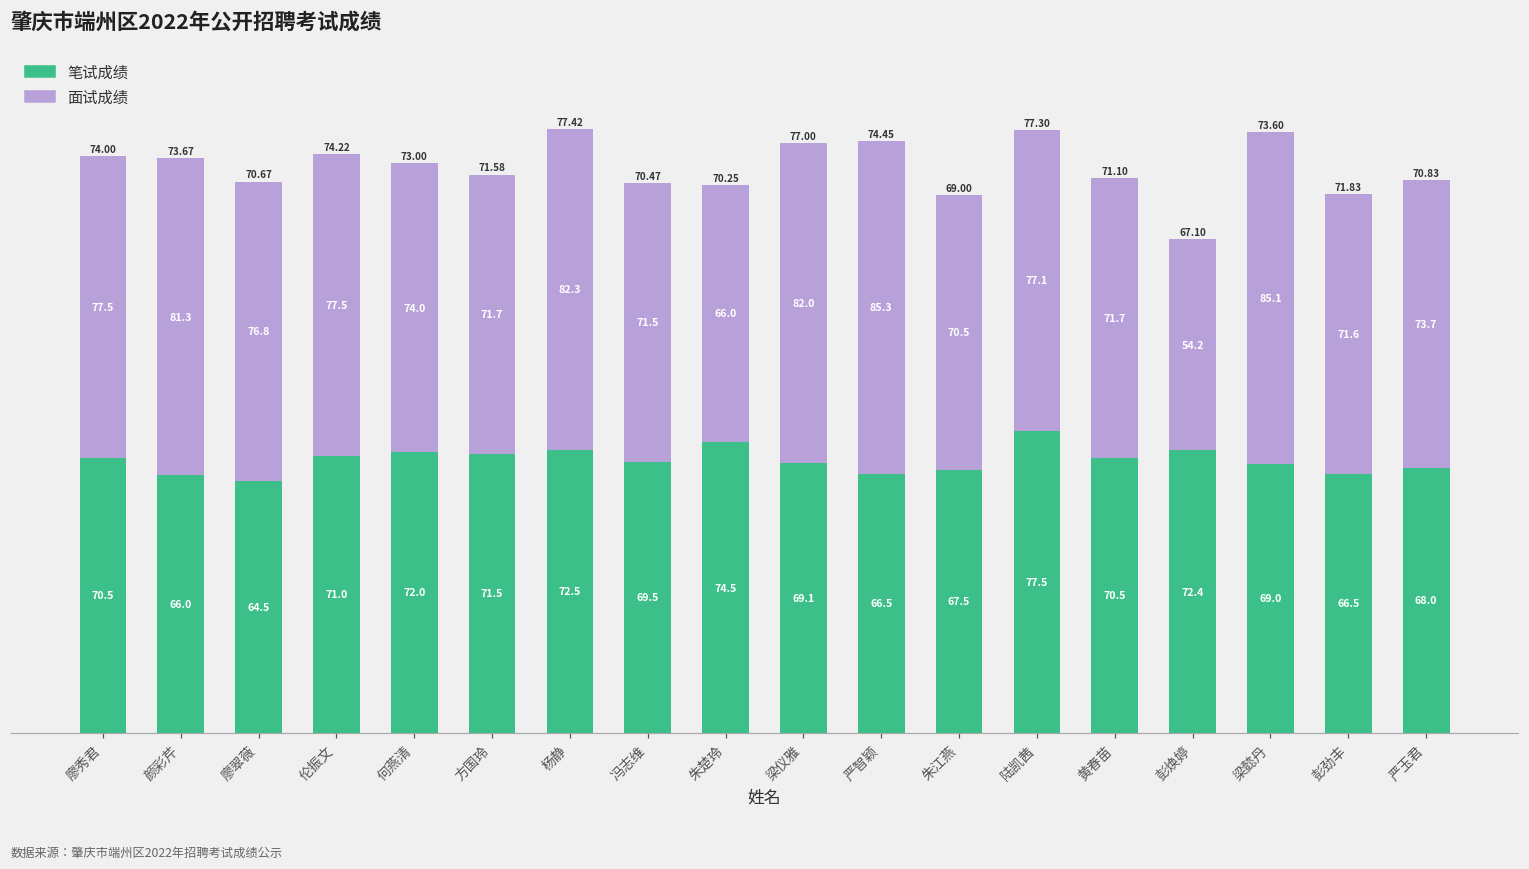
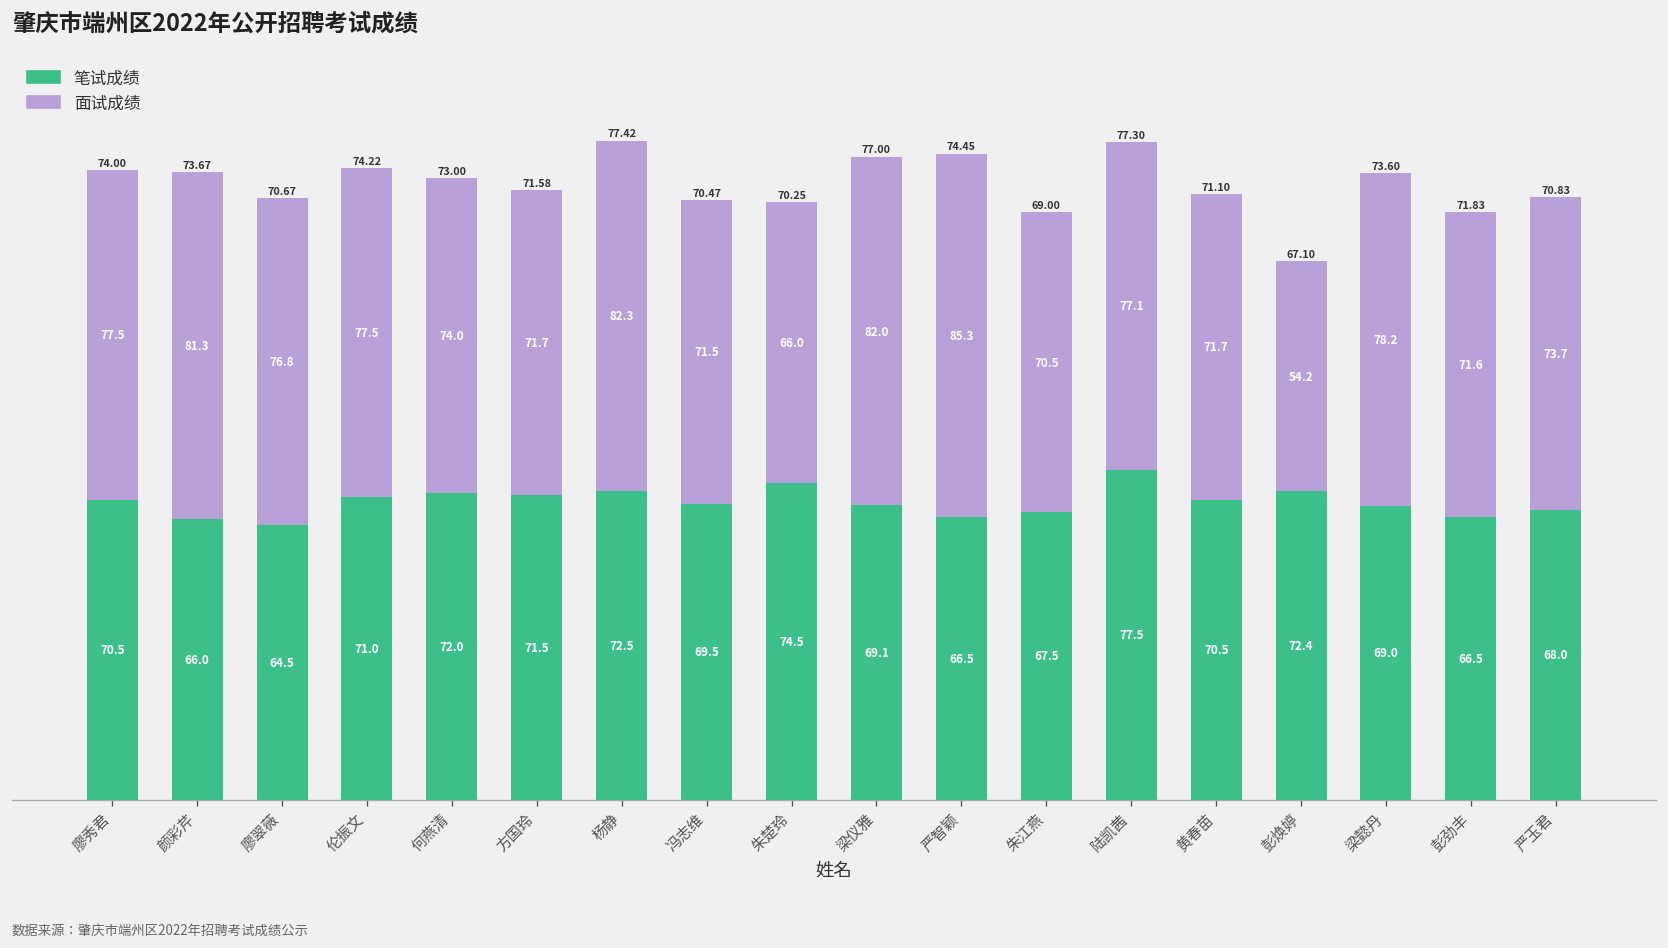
面试成绩, 梁懿丹: 85.1 -> 78.2
